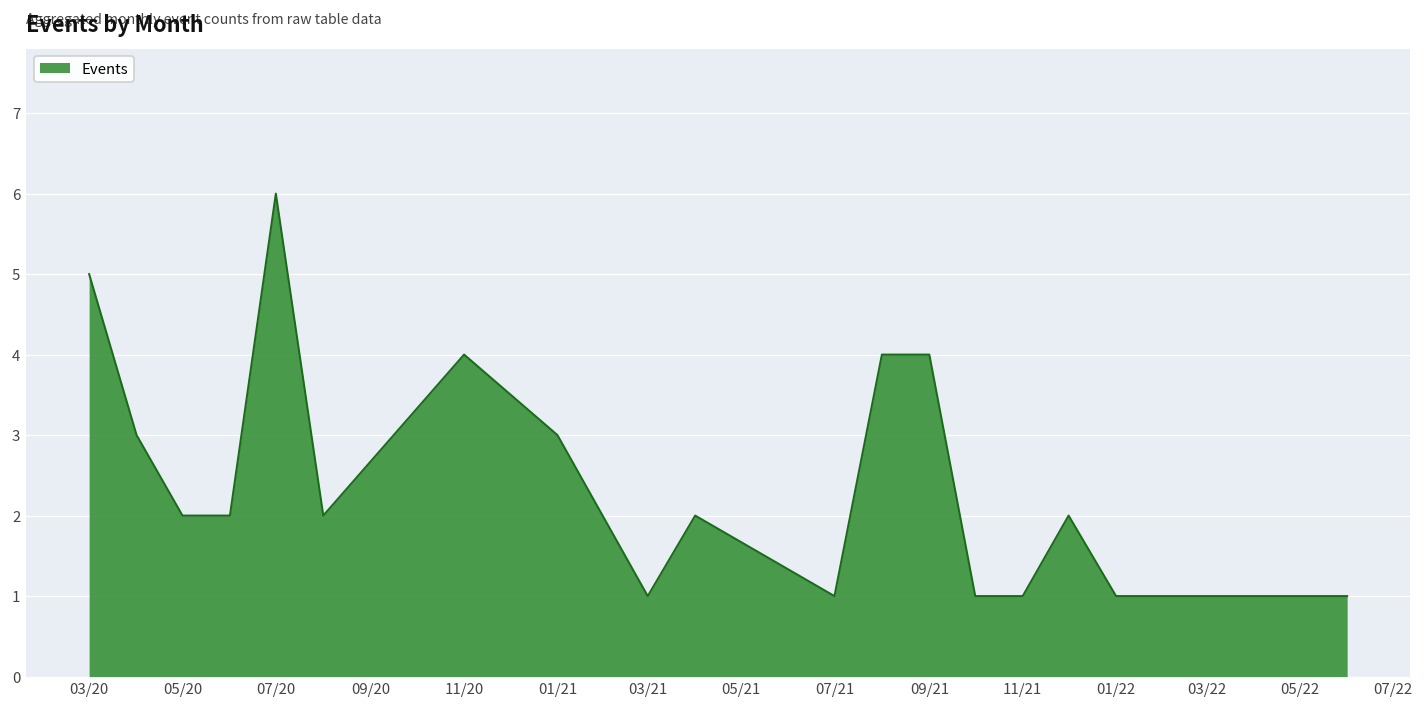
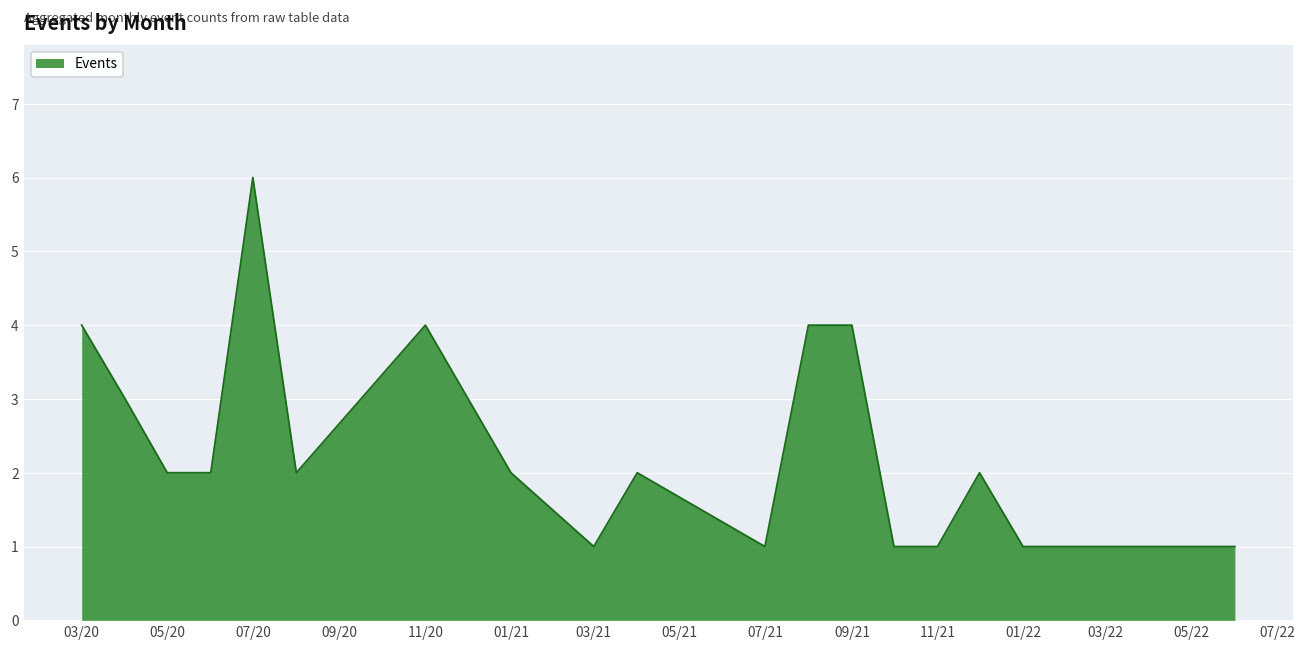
03/20: 5 -> 4
01/21: 3 -> 2
